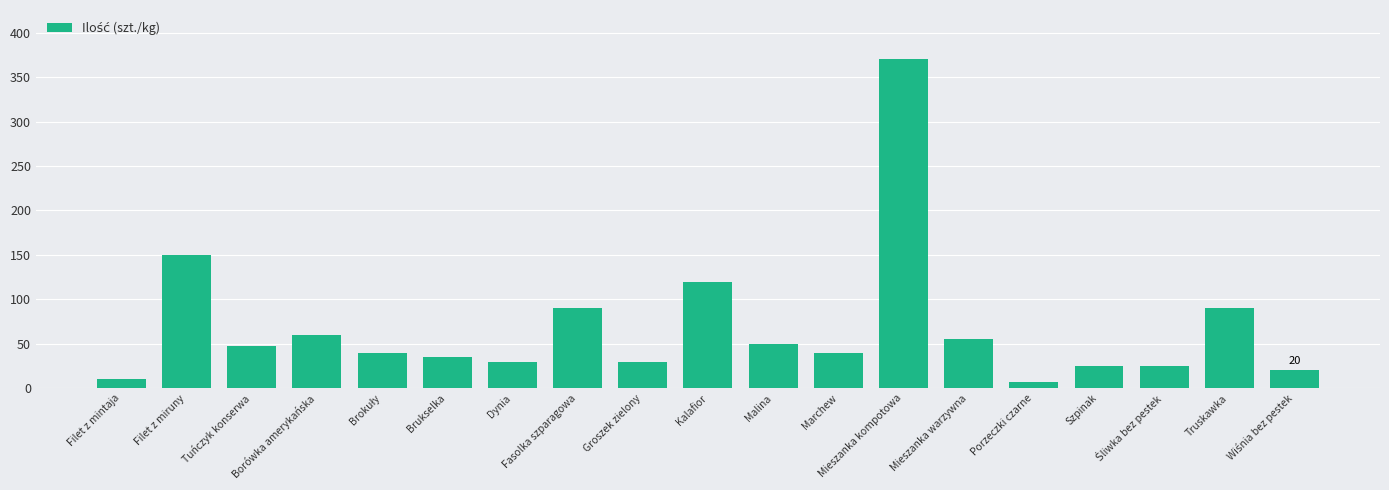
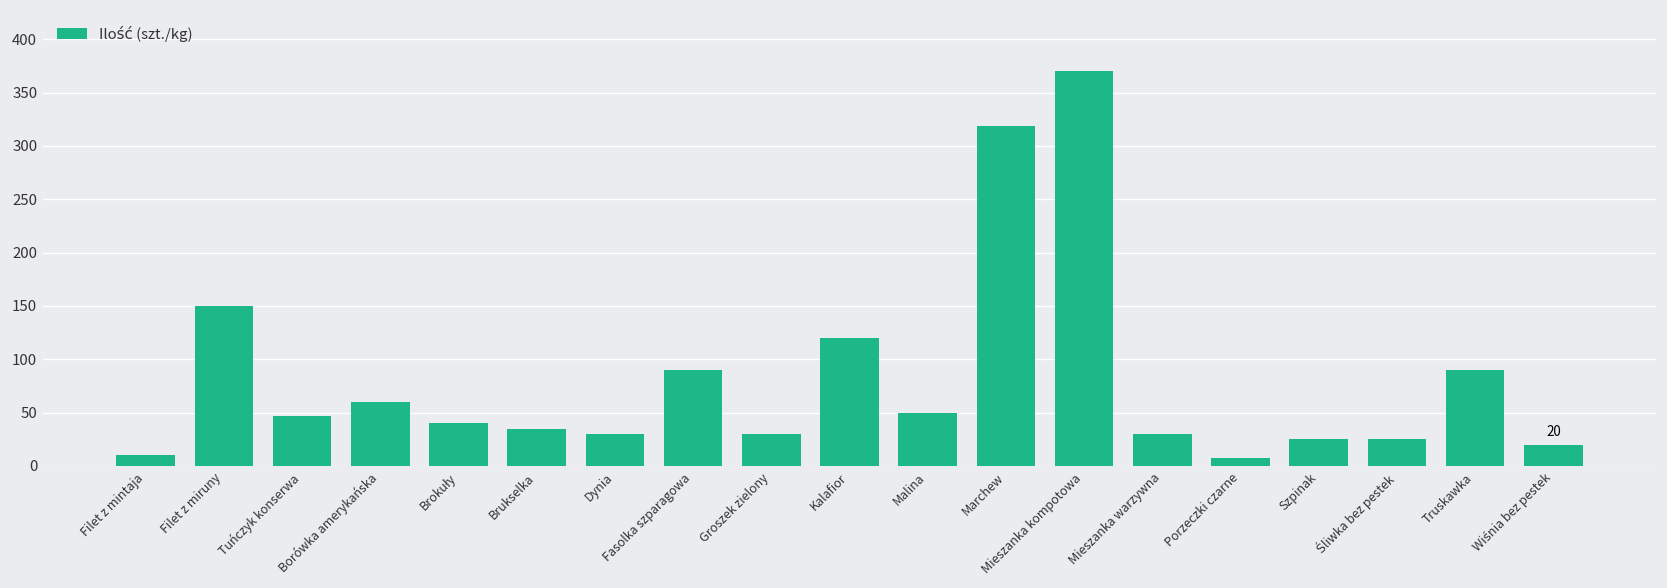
Marchew: 40 -> 320
Mieszanka warzywna: 60 -> 30
